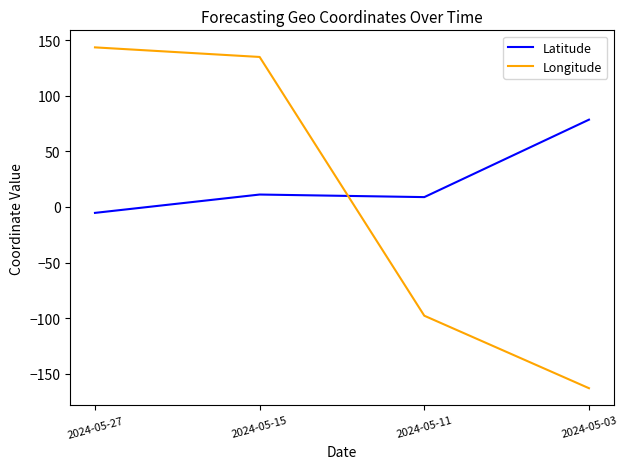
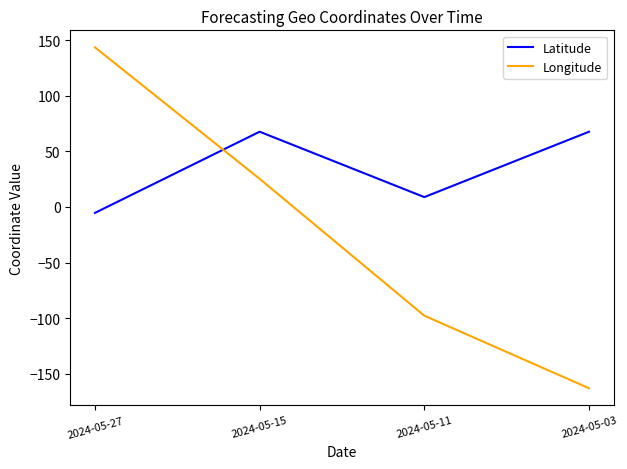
Latitude, 2024-05-15: 11 -> 68
Longitude, 2024-05-15: 135 -> 25
Latitude, 2024-05-03: 78 -> 68
